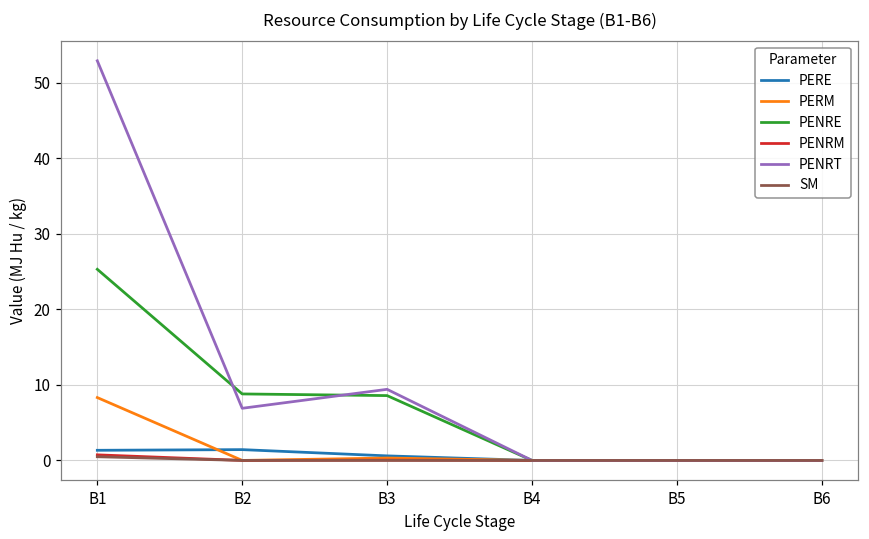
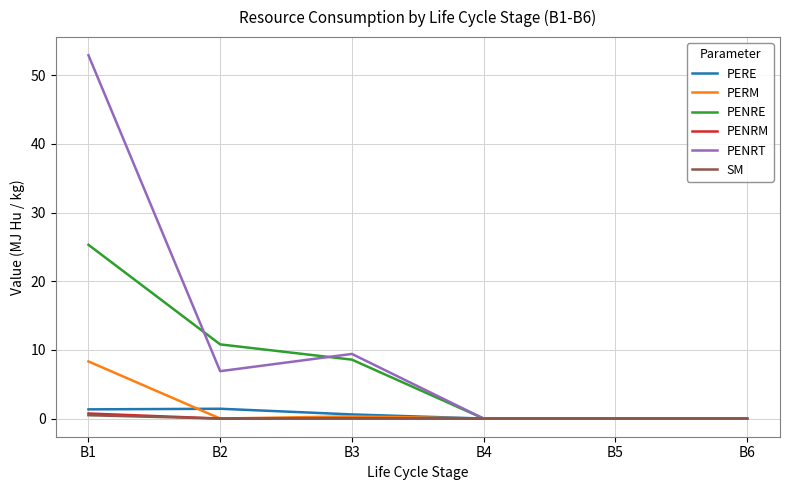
PENRE, B2: 9 -> 11
